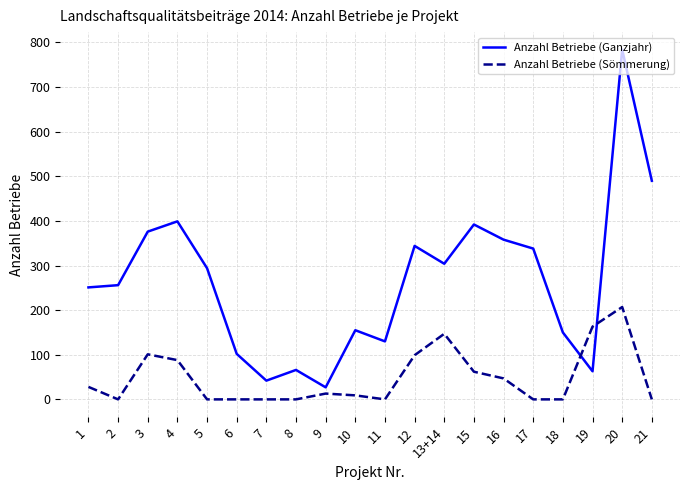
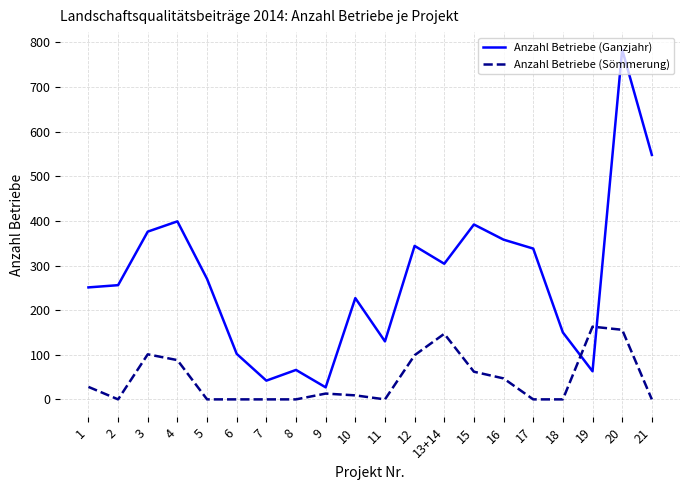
Anzahl Betriebe (Ganzjahr), 5: 290 -> 270
Anzahl Betriebe (Ganzjahr), 10: 160 -> 230
Anzahl Betriebe (Sömmerung), 20: 210 -> 160
Anzahl Betriebe (Ganzjahr), 21: 490 -> 550
